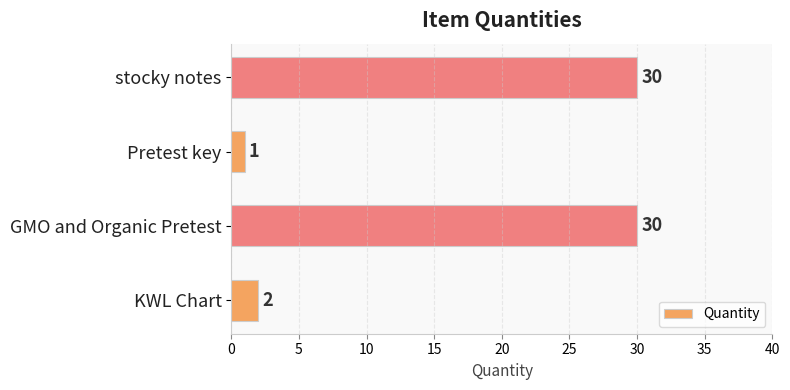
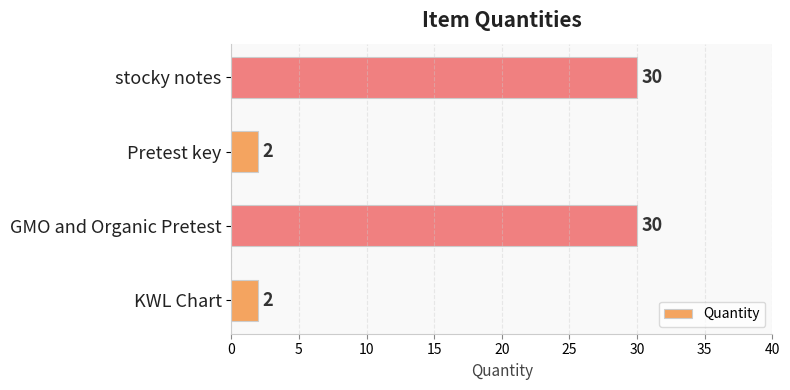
Pretest key: 1 -> 2
